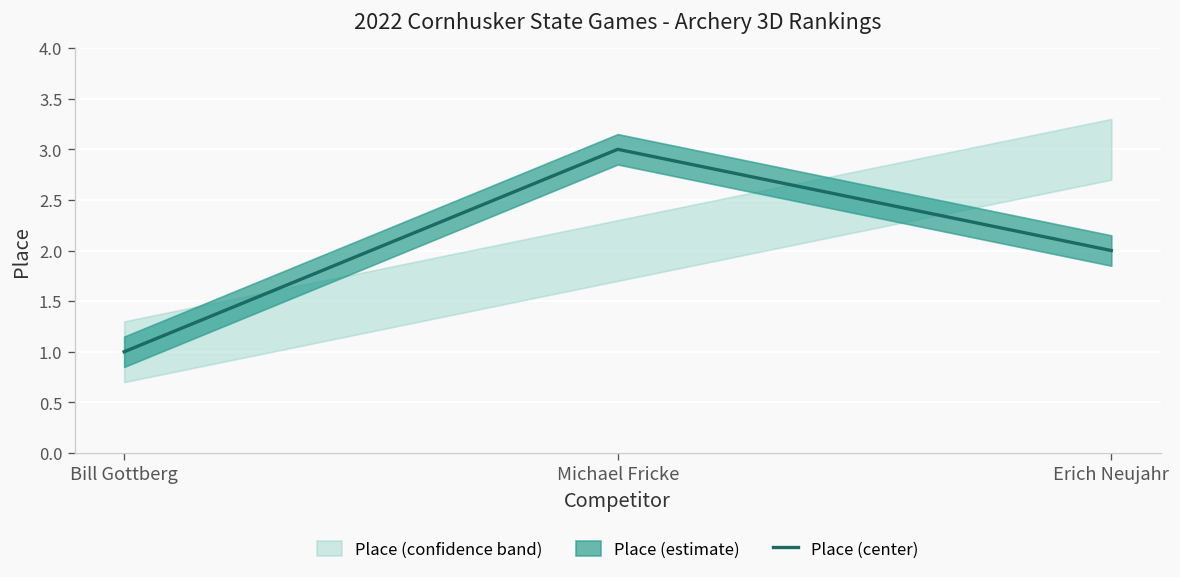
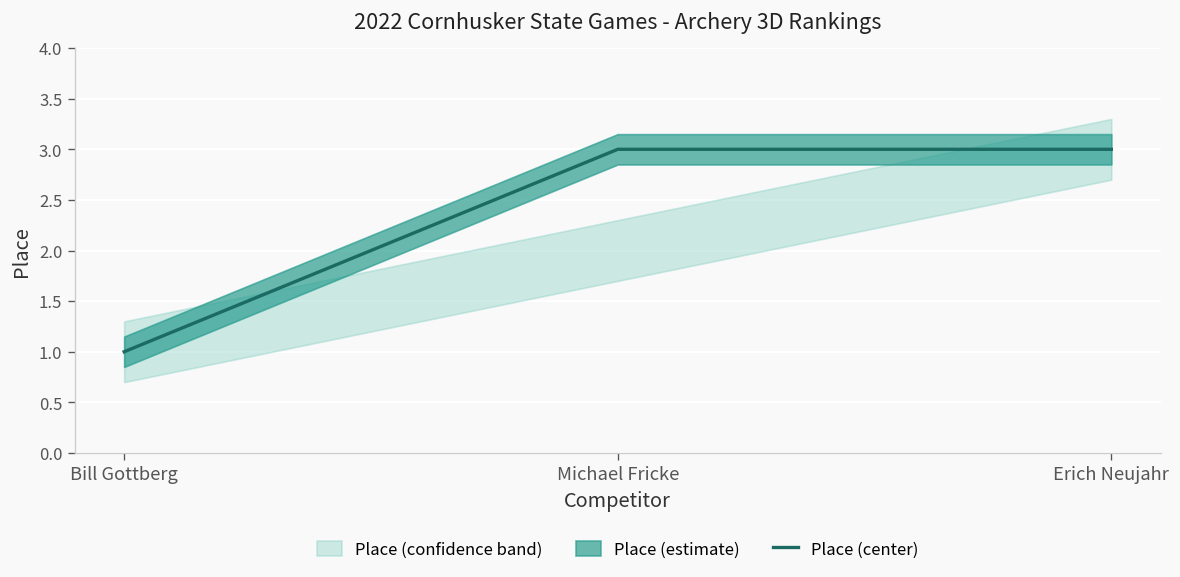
Place (center), Erich Neujahr: 2 -> 3
